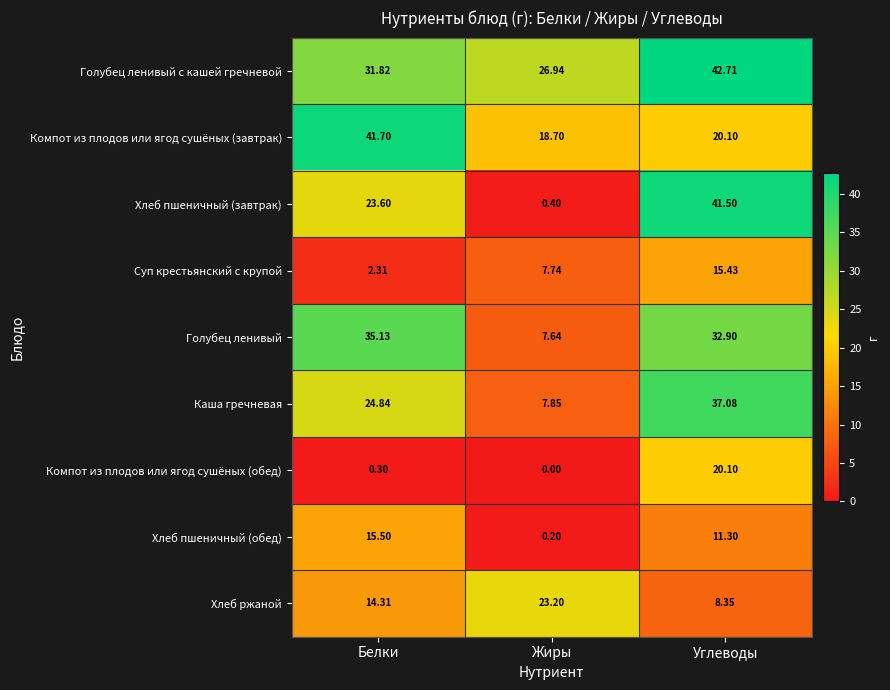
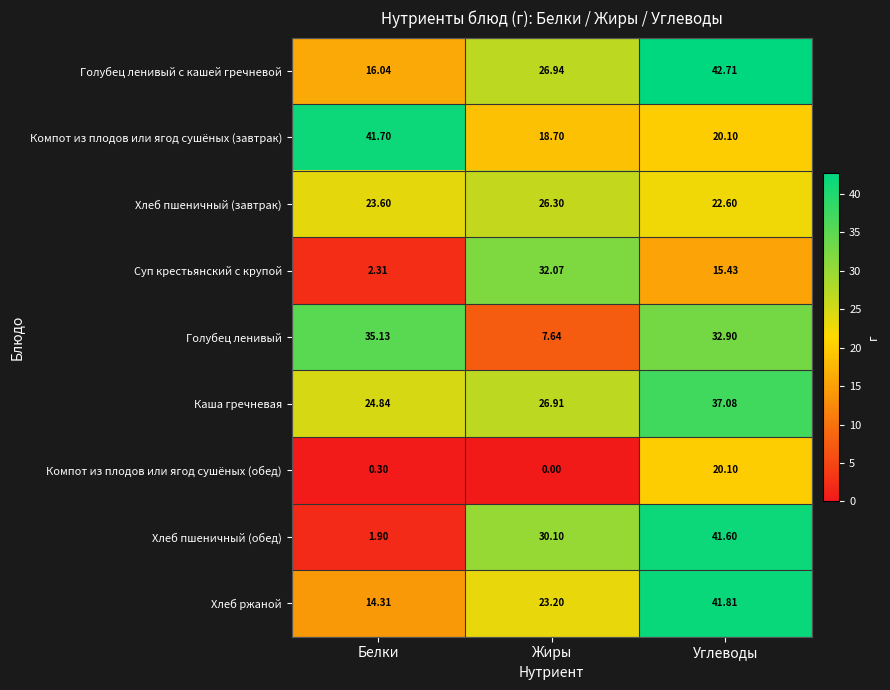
Голубец ленивый с кашей гречневой, Белки: 31.82 -> 16.04
Хлеб пшеничный (завтрак), Жиры: 0.40 -> 26.30
Хлеб пшеничный (завтрак), Углеводы: 41.50 -> 22.60
Суп крестьянский с крупой, Жиры: 7.74 -> 32.07
Каша гречневая, Жиры: 7.85 -> 26.91
Хлеб пшеничный (обед), Белки: 15.50 -> 1.90
Хлеб пшеничный (обед), Жиры: 0.20 -> 30.10
Хлеб пшеничный (обед), Углеводы: 11.30 -> 41.60
Хлеб ржаной, Углеводы: 8.35 -> 41.81
